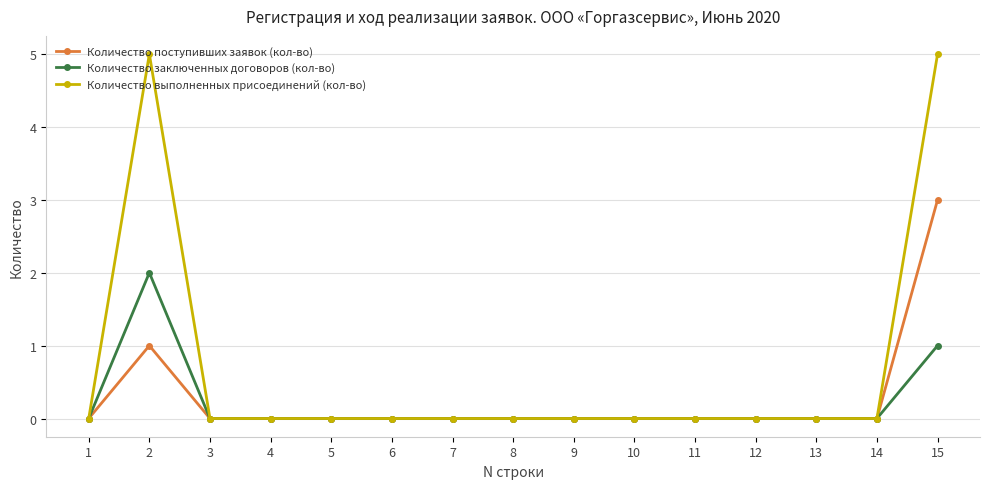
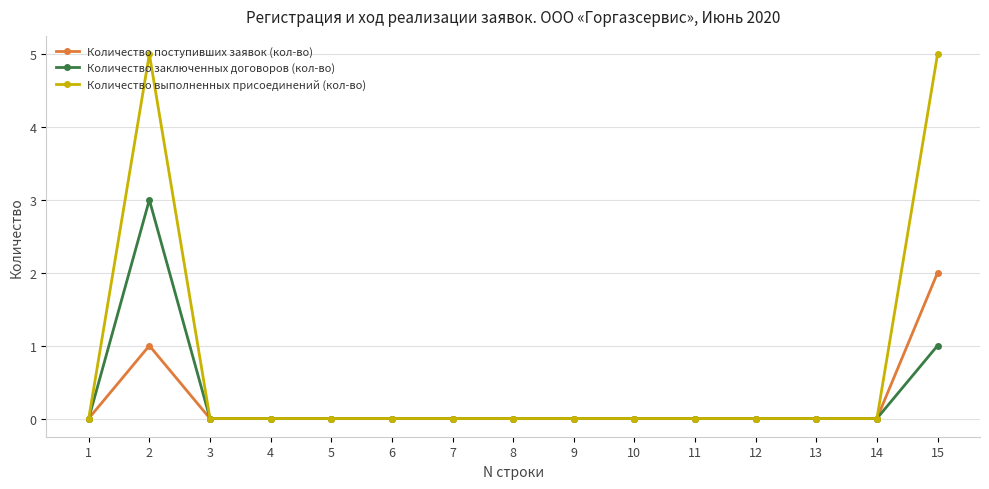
Количество заключенных договоров (кол-во), 2: 2 -> 3
Количество поступивших заявок (кол-во), 15: 3 -> 2
